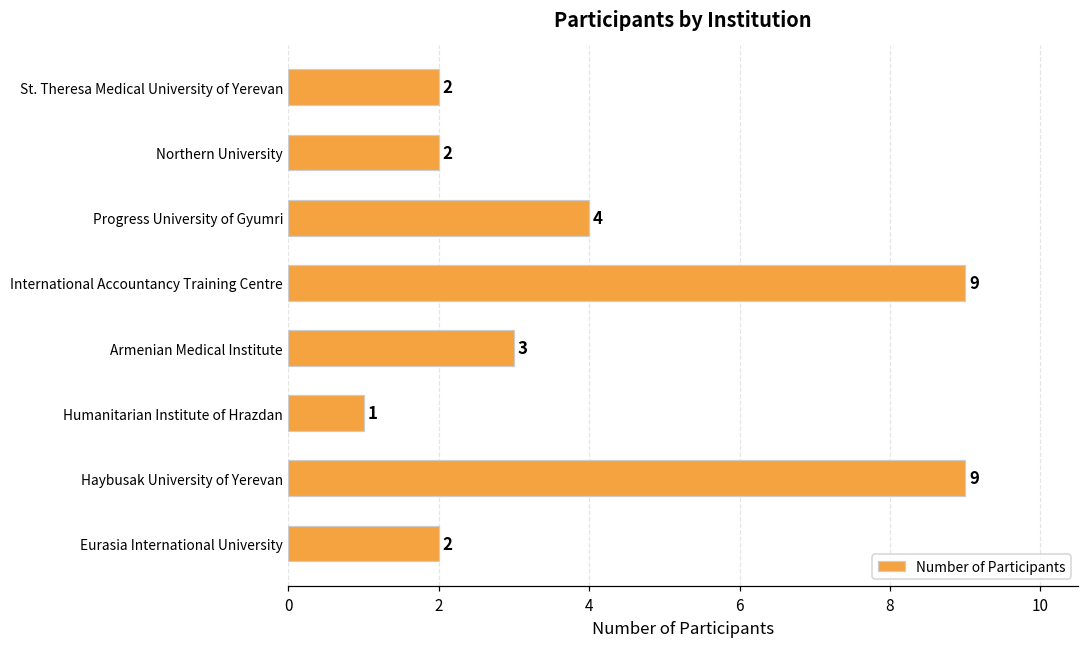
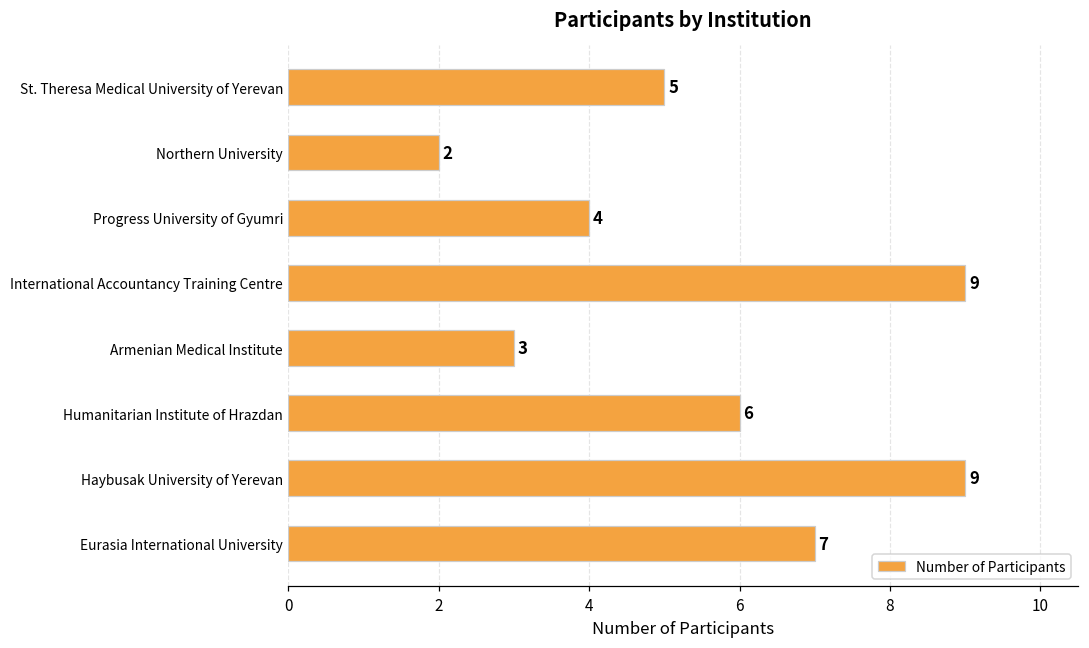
St. Theresa Medical University of Yerevan: 2 -> 5
Humanitarian Institute of Hrazdan: 1 -> 6
Eurasia International University: 2 -> 7
